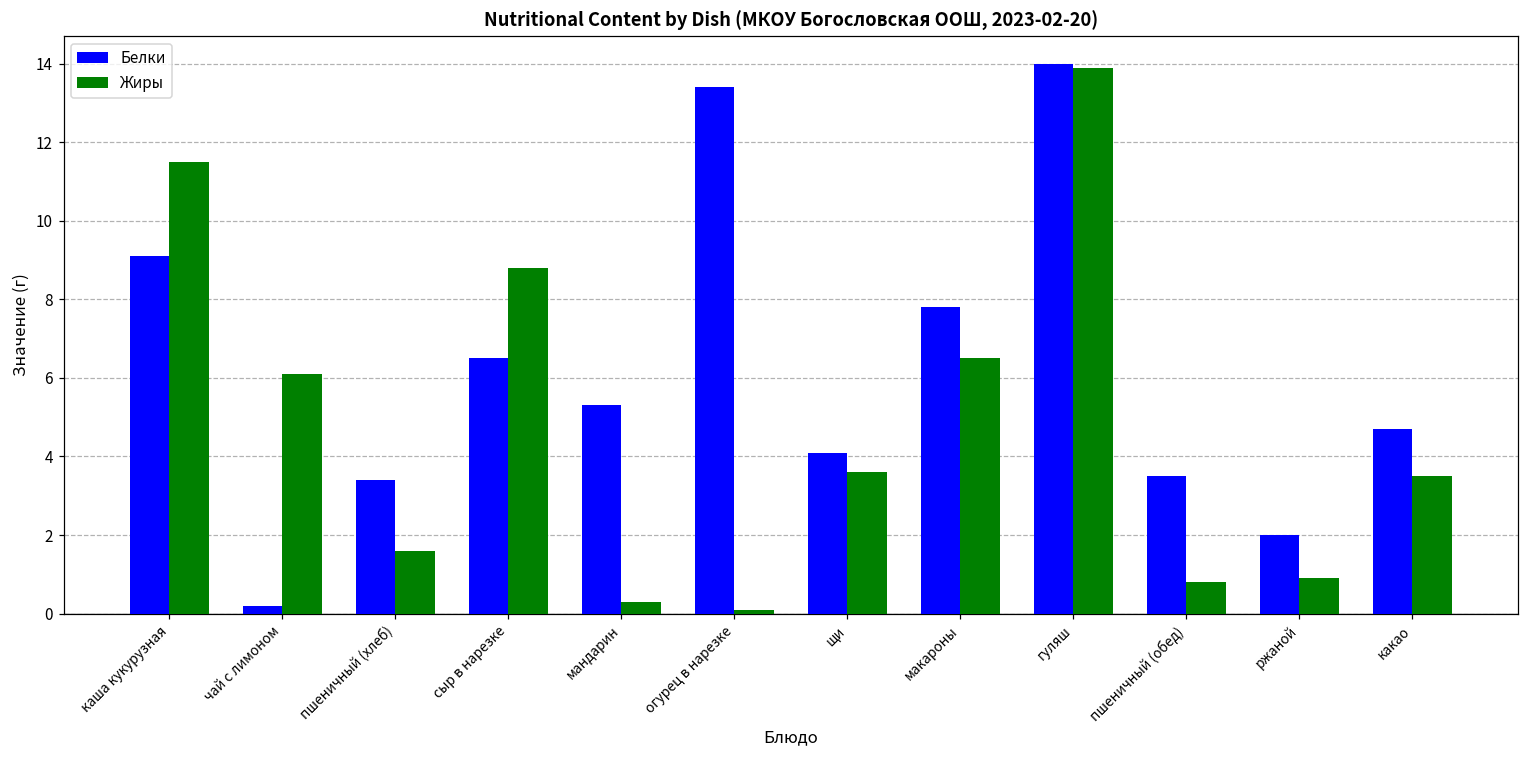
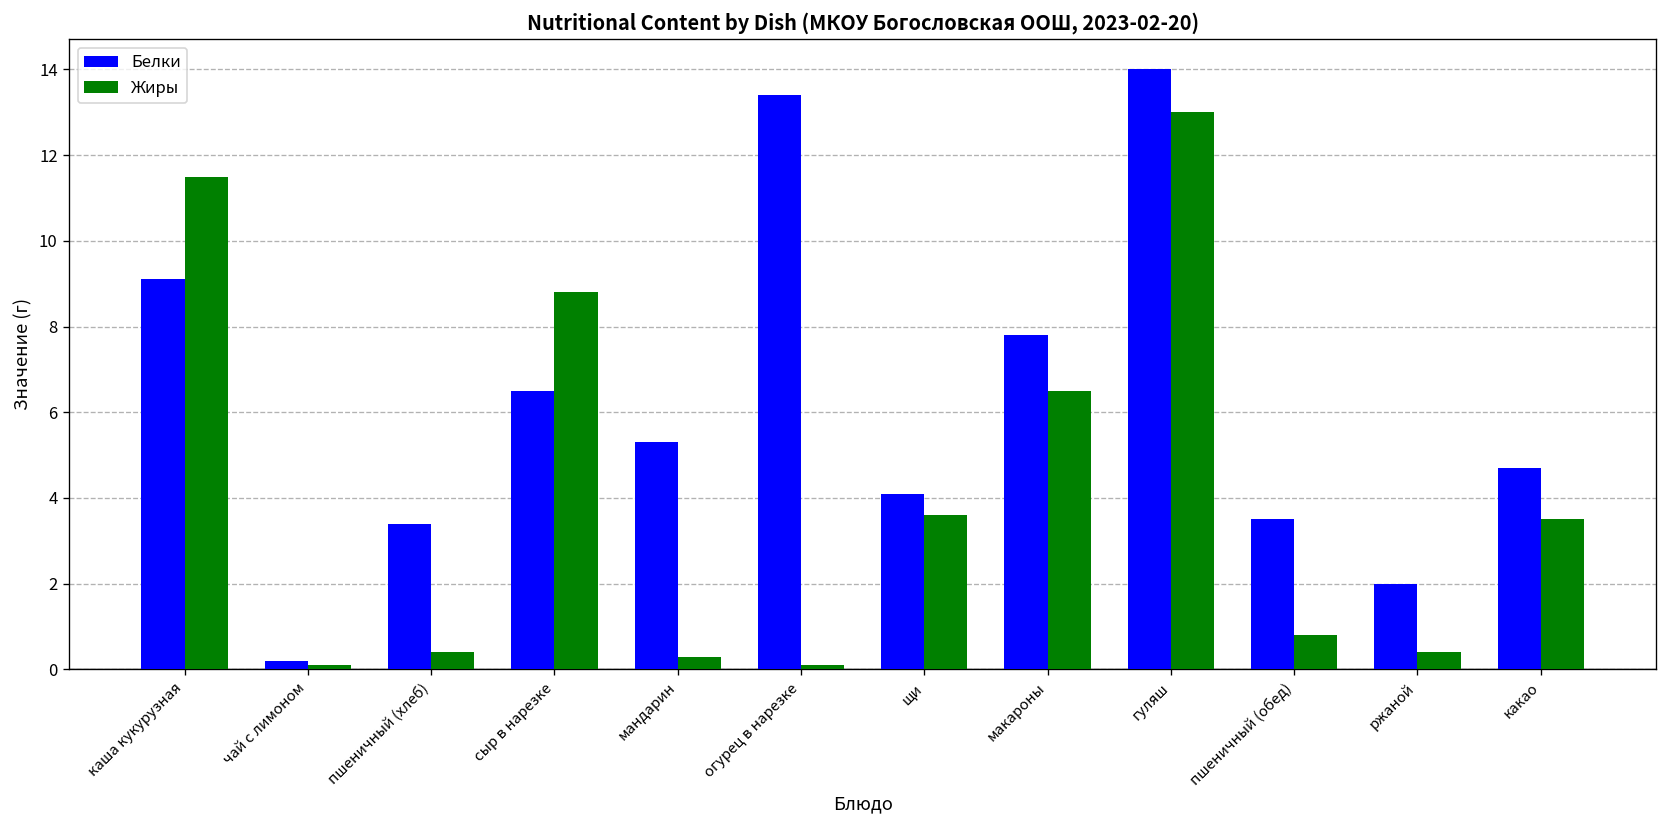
Жиры, чай с лимоном: 6.1 -> 0.1
Жиры, пшеничный (хлеб): 1.6 -> 0.4
Жиры, гуляш: 13.9 -> 13.0
Жиры, ржаной: 0.9 -> 0.4
